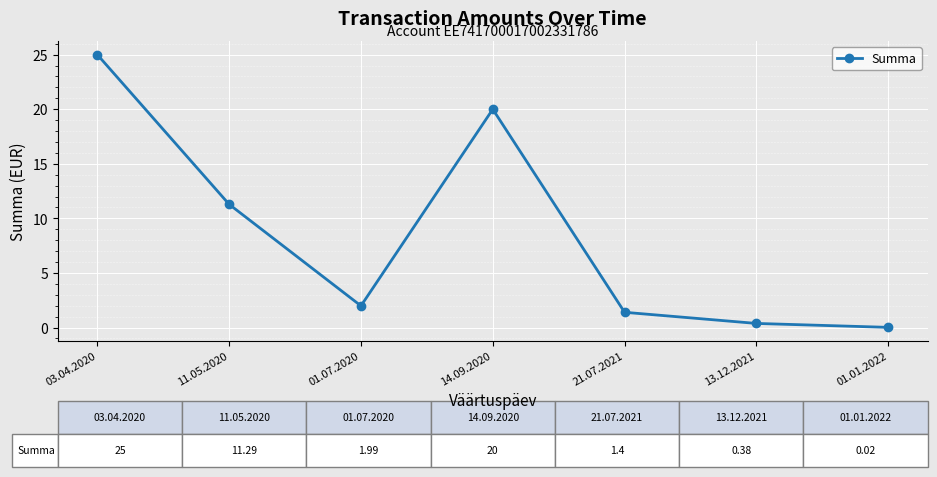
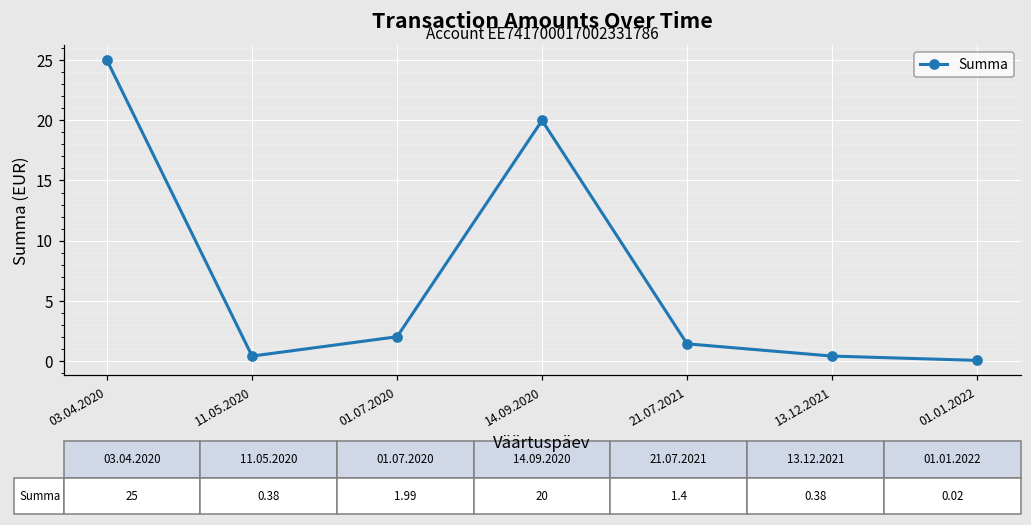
11.05.2020: 11.29 -> 0.38
